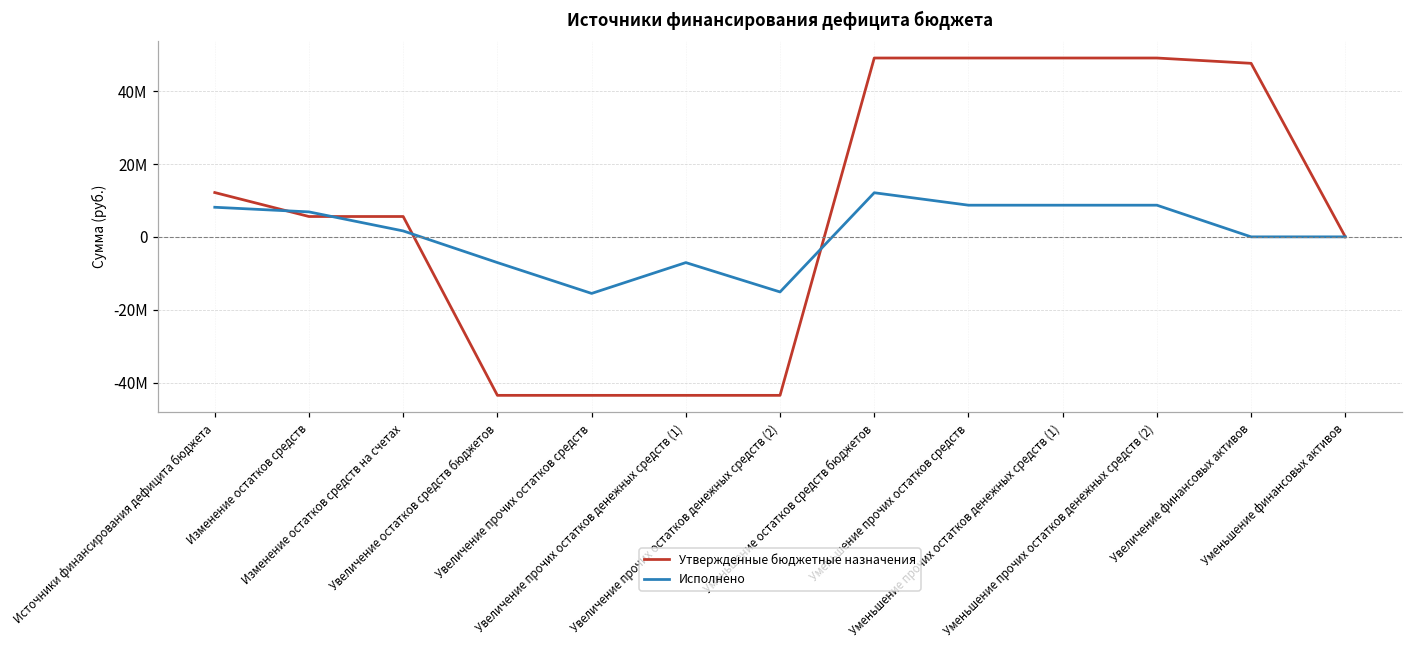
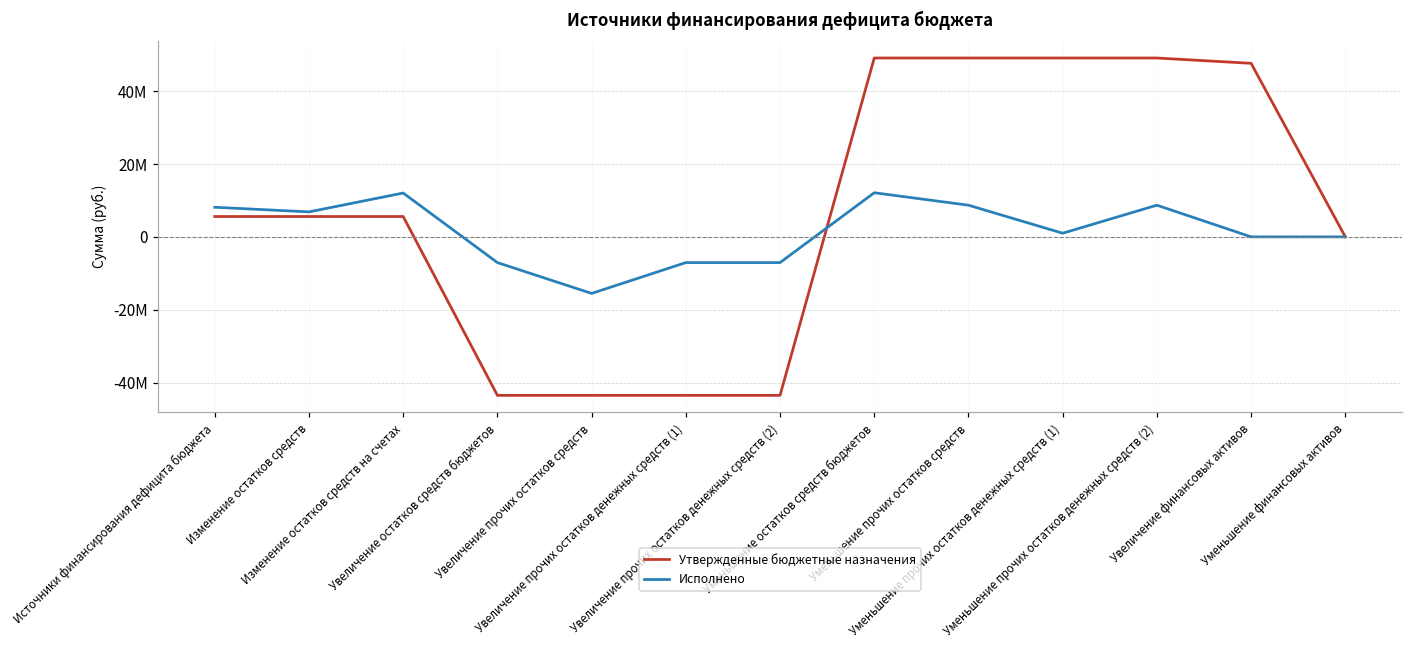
Утвержденные бюджетные назначения, Источники финансирования дефицита бюджета: 12000000 -> 6000000
Исполнено, Изменение остатков средств на счетах: 2000000 -> 12000000
Исполнено, Увеличение прочих остатков денежных средств (2): -15000000 -> -7000000
Исполнено, Уменьшение прочих остатков денежных средств (1): 9000000 -> 1000000
